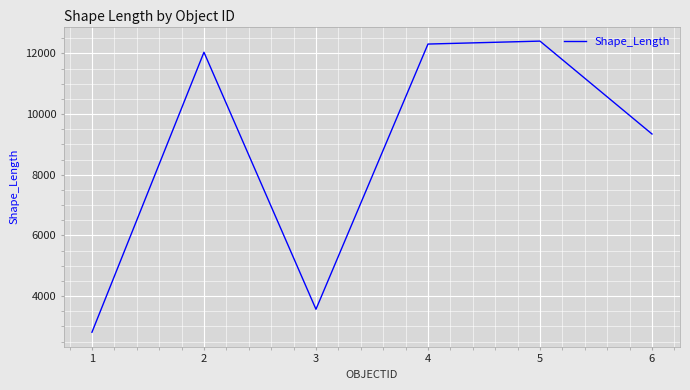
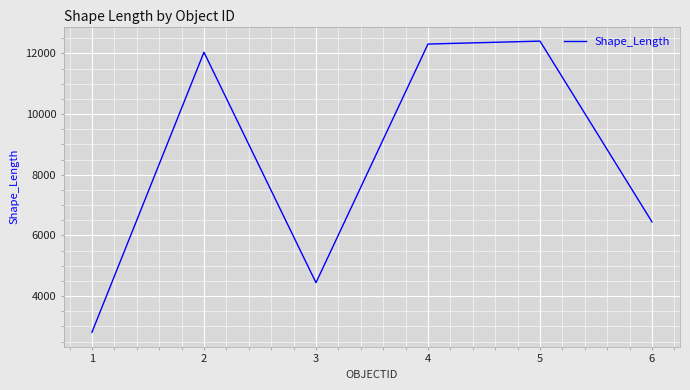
3: 3600 -> 4400
6: 9300 -> 6400
